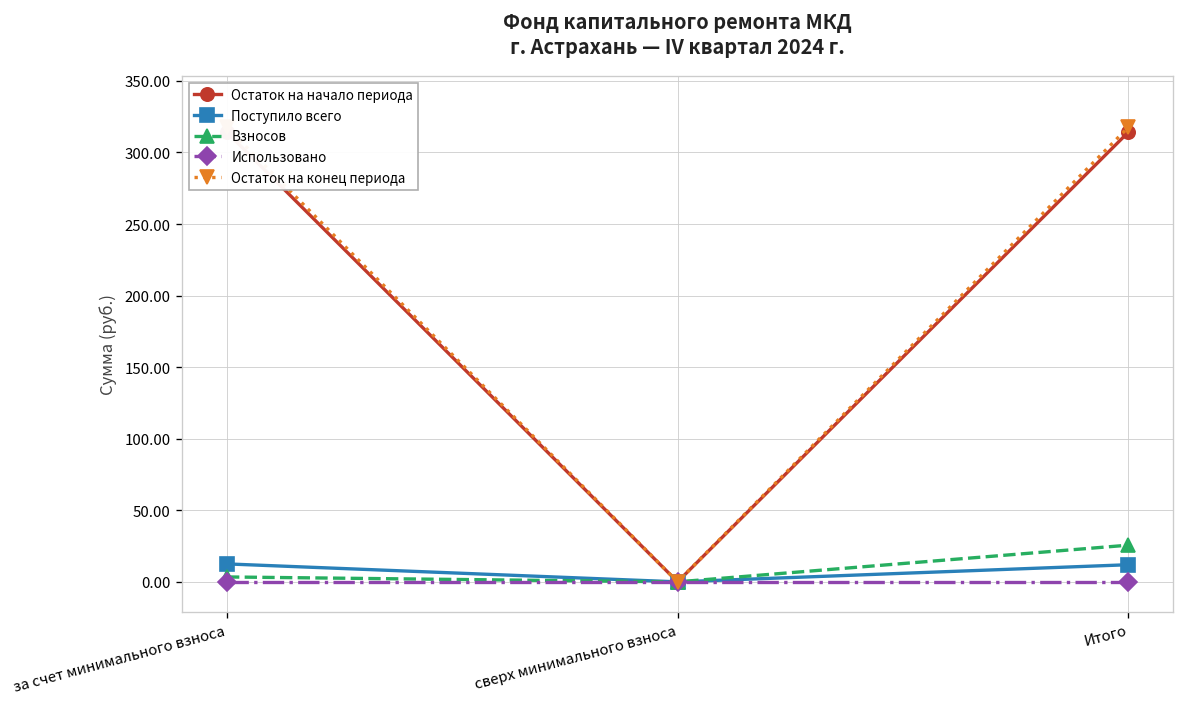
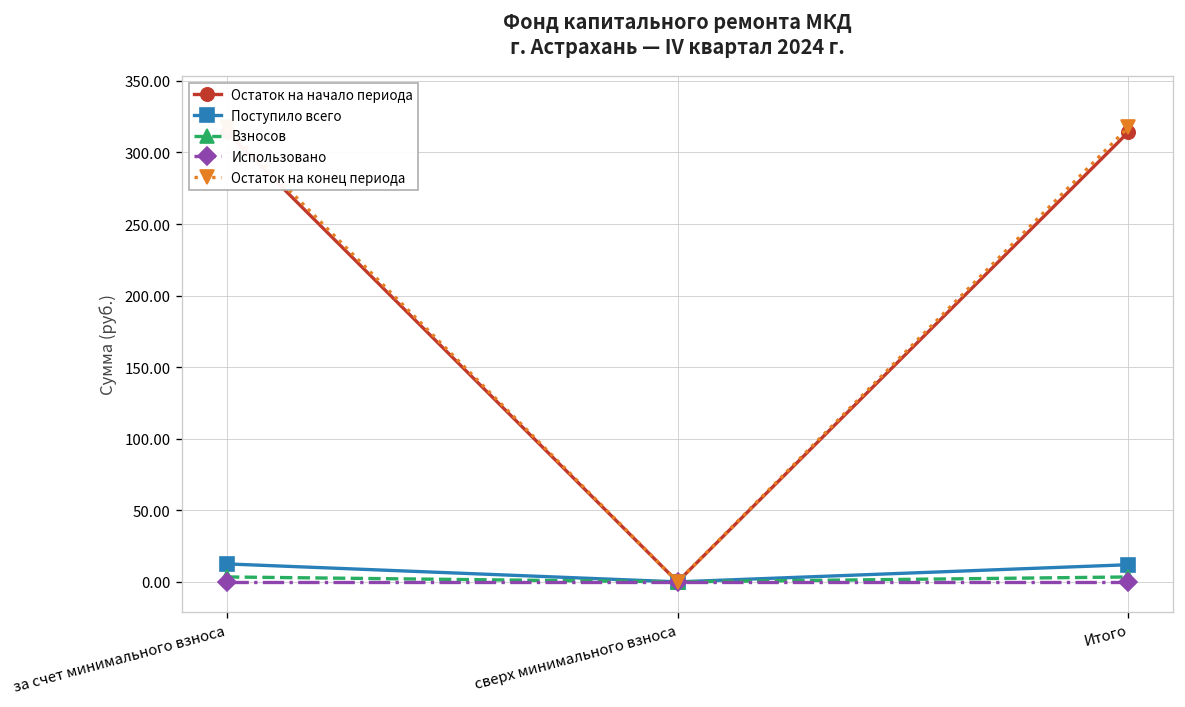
Взносов, Итого: 26 -> 3
